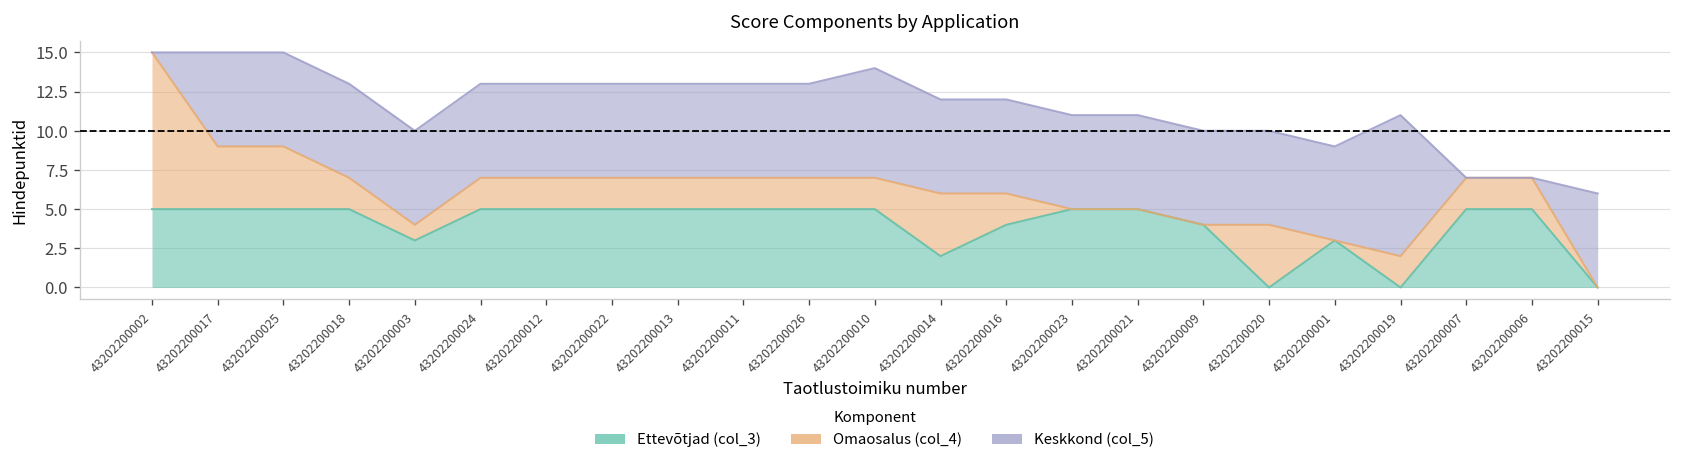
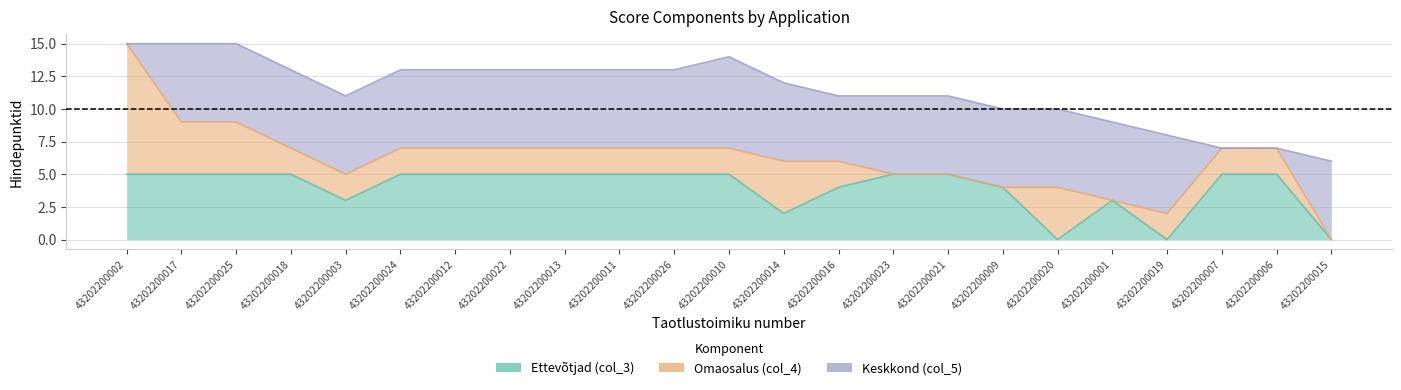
Omaosalus (col_4), 43202200003: 1 -> 2
Keskkond (col_5), 43202200016: 6 -> 5
Keskkond (col_5), 43202200019: 9 -> 6
